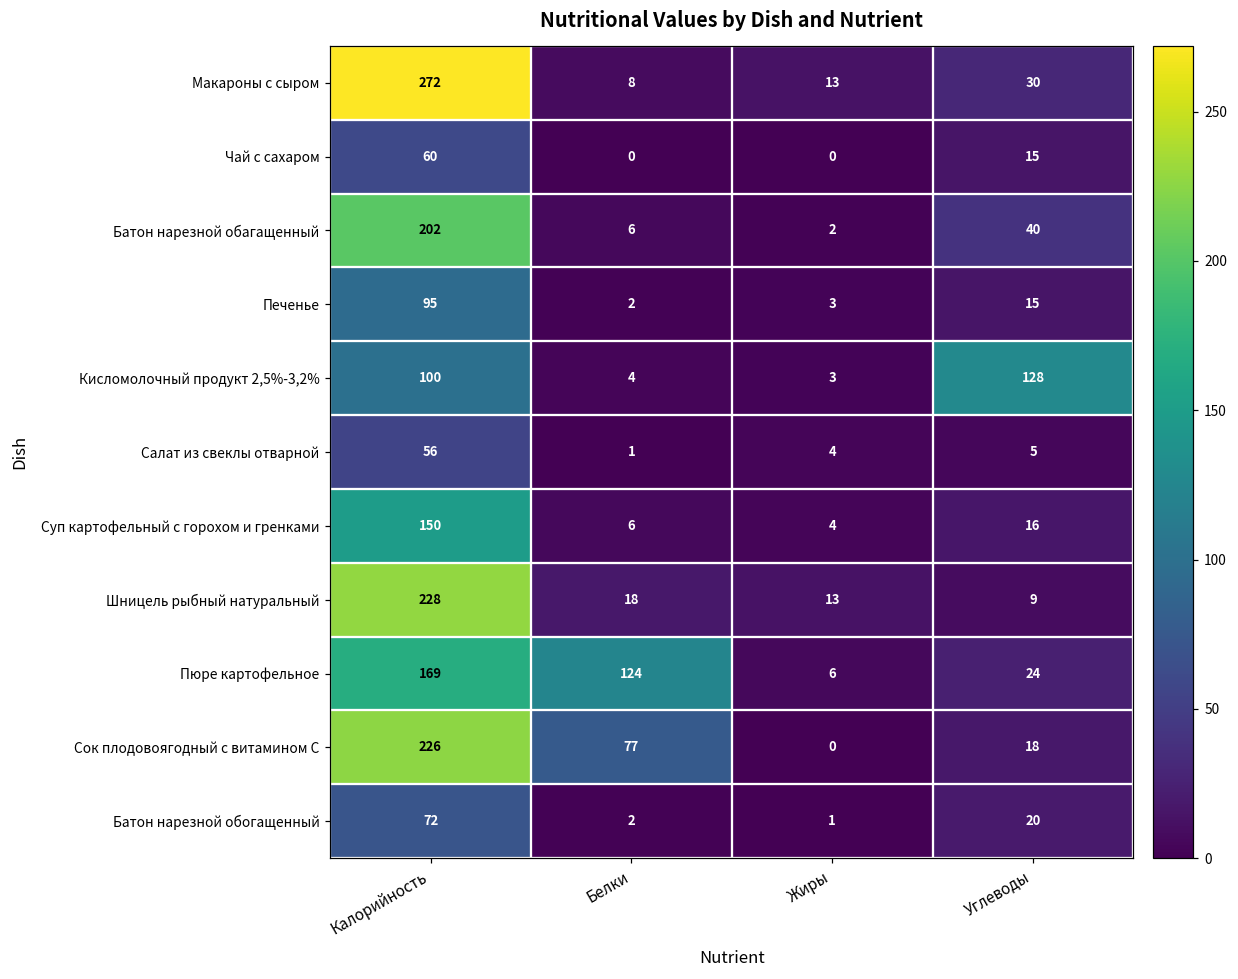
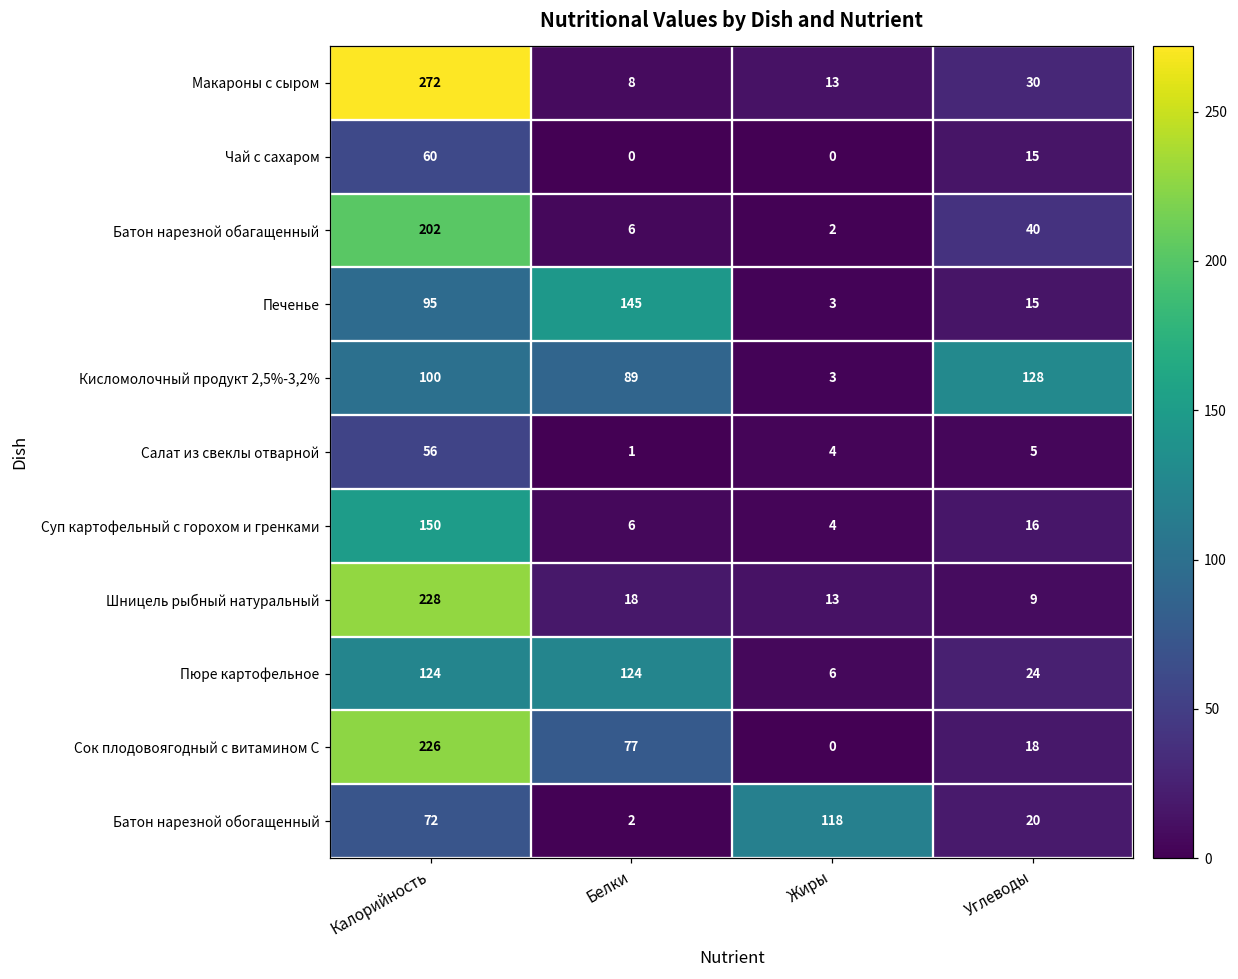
Печенье, Белки: 2 -> 145
Кисломолочный продукт 2,5%-3,2%, Белки: 4 -> 89
Пюре картофельное, Калорийность: 169 -> 124
Батон нарезной обогащенный, Жиры: 1 -> 118
